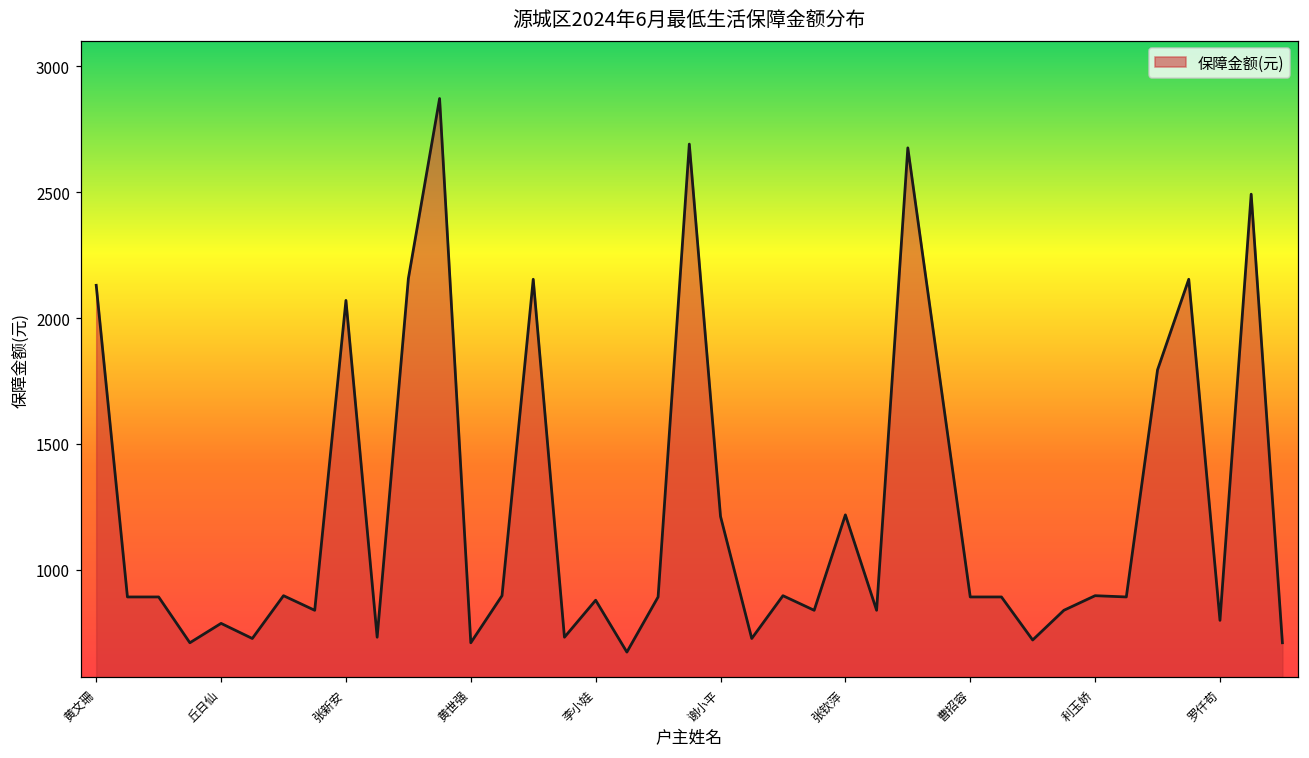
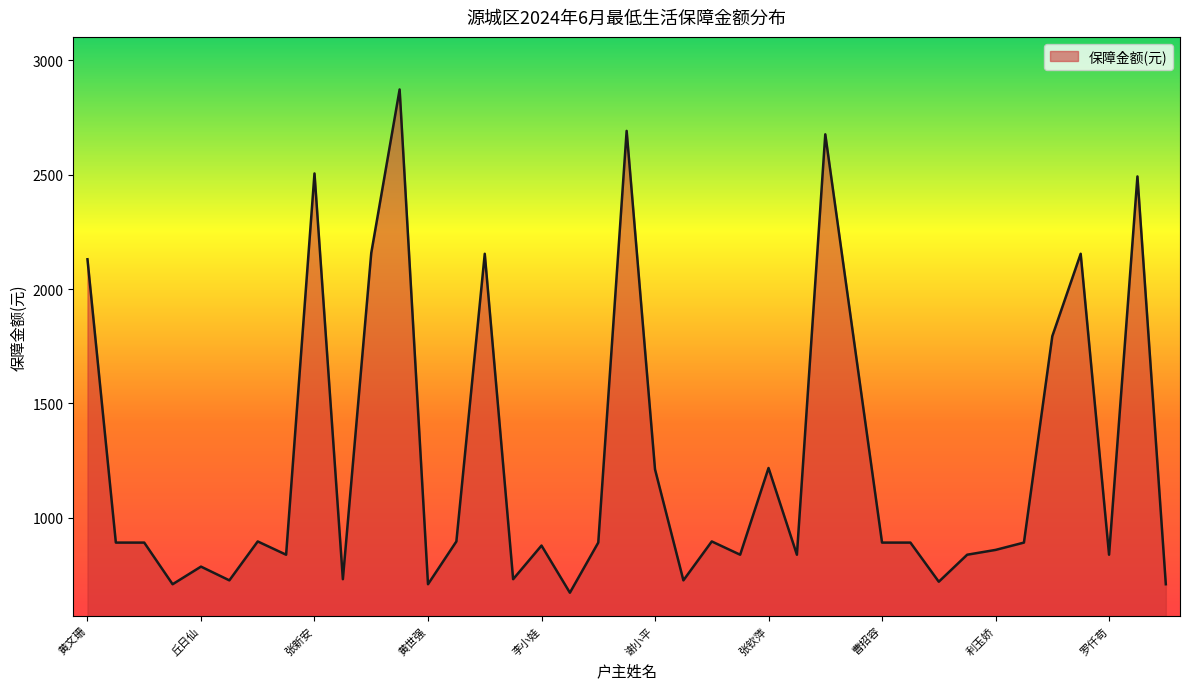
张新安: 2070 -> 2510
利玉娇: 900 -> 860
罗仟苟: 800 -> 840
